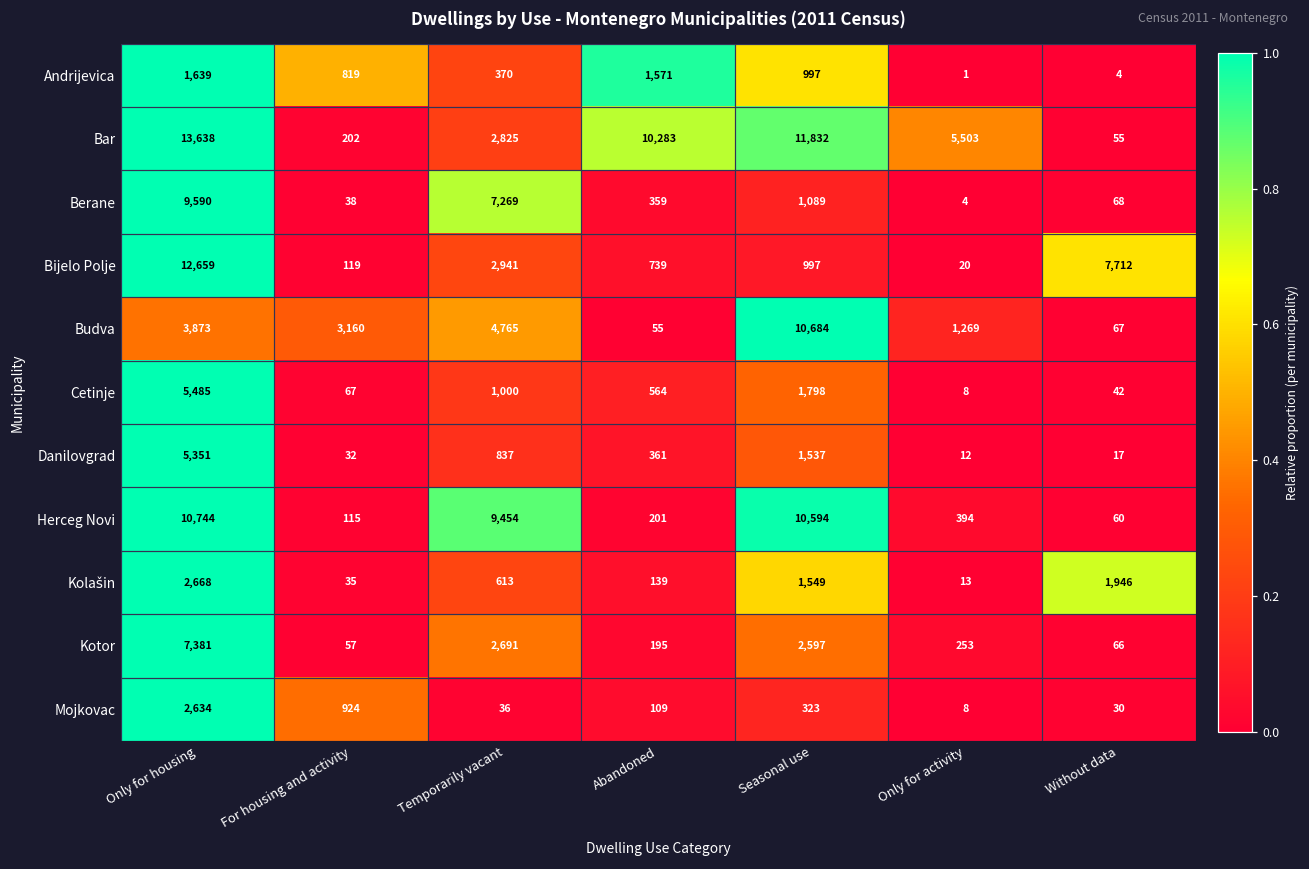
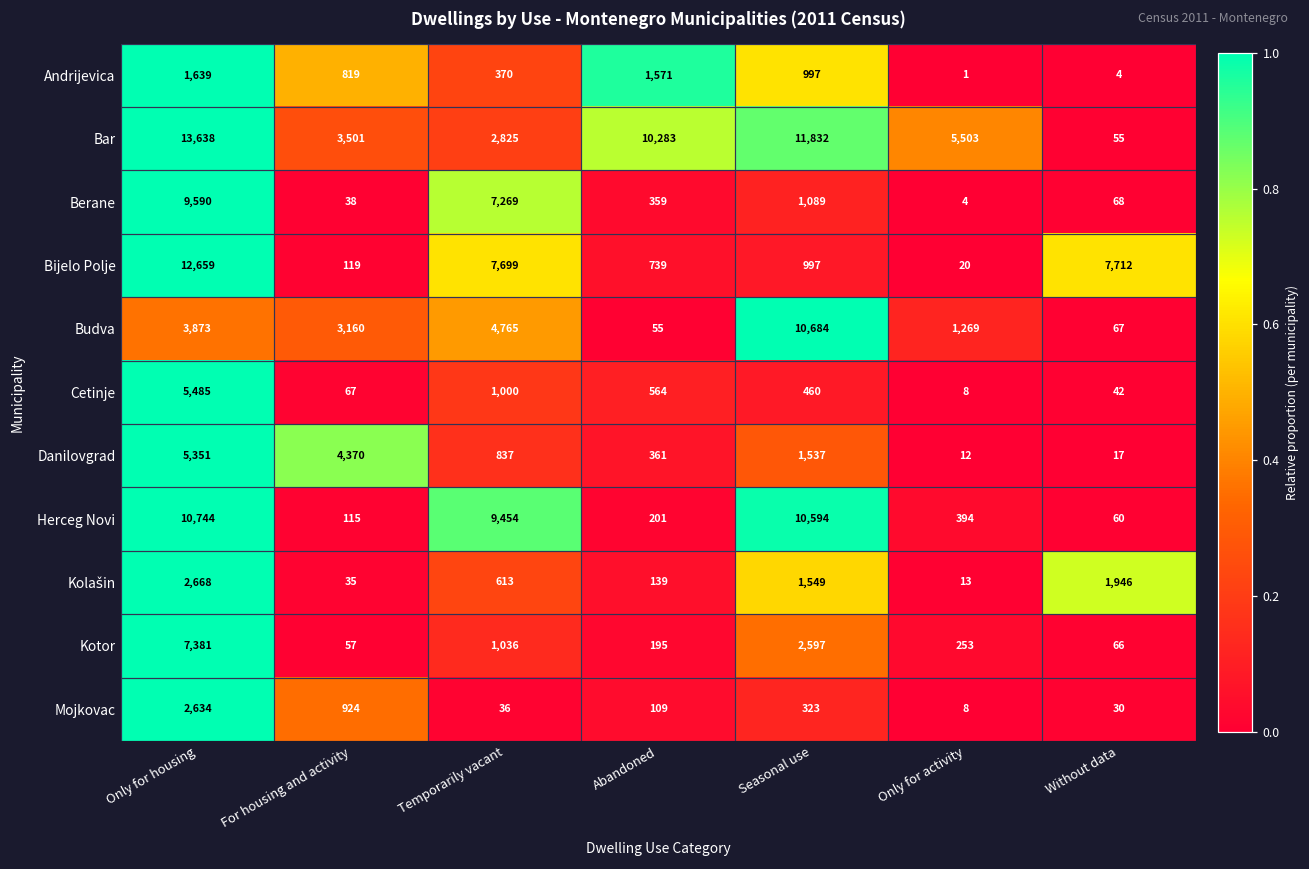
Bar, For housing and activity: 202 -> 3,501
Bijelo Polje, Temporarily vacant: 2,941 -> 7,699
Cetinje, Seasonal use: 1,798 -> 460
Danilovgrad, For housing and activity: 32 -> 4,370
Kotor, Temporarily vacant: 2,691 -> 1,036
